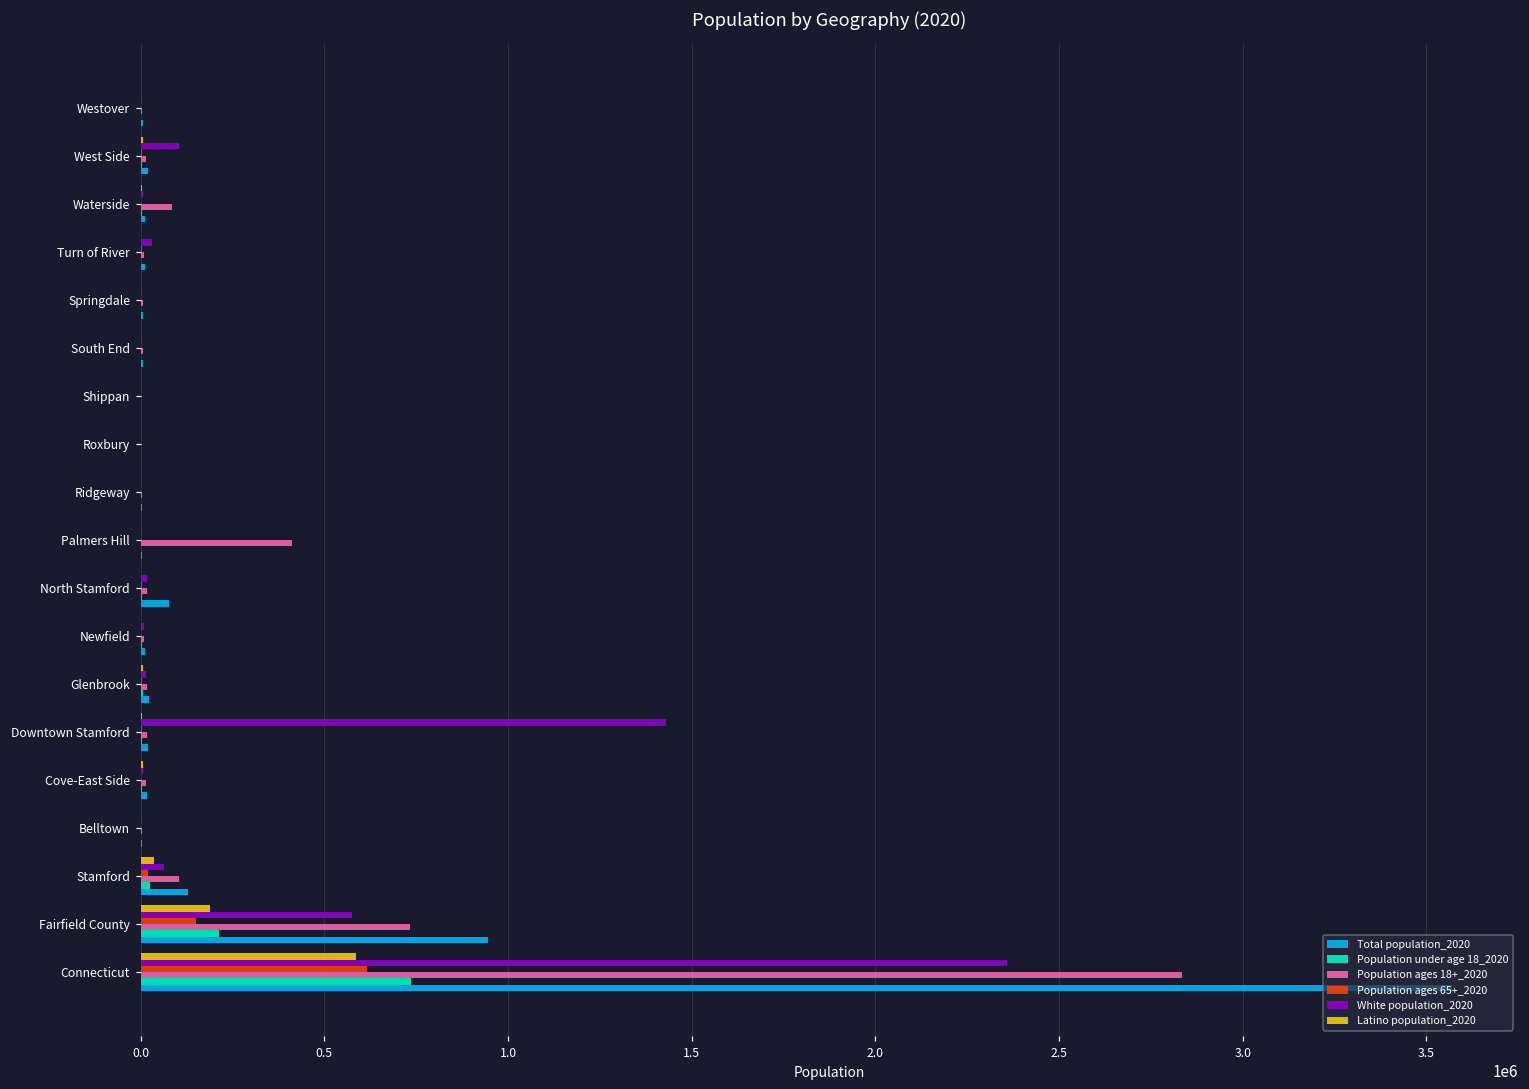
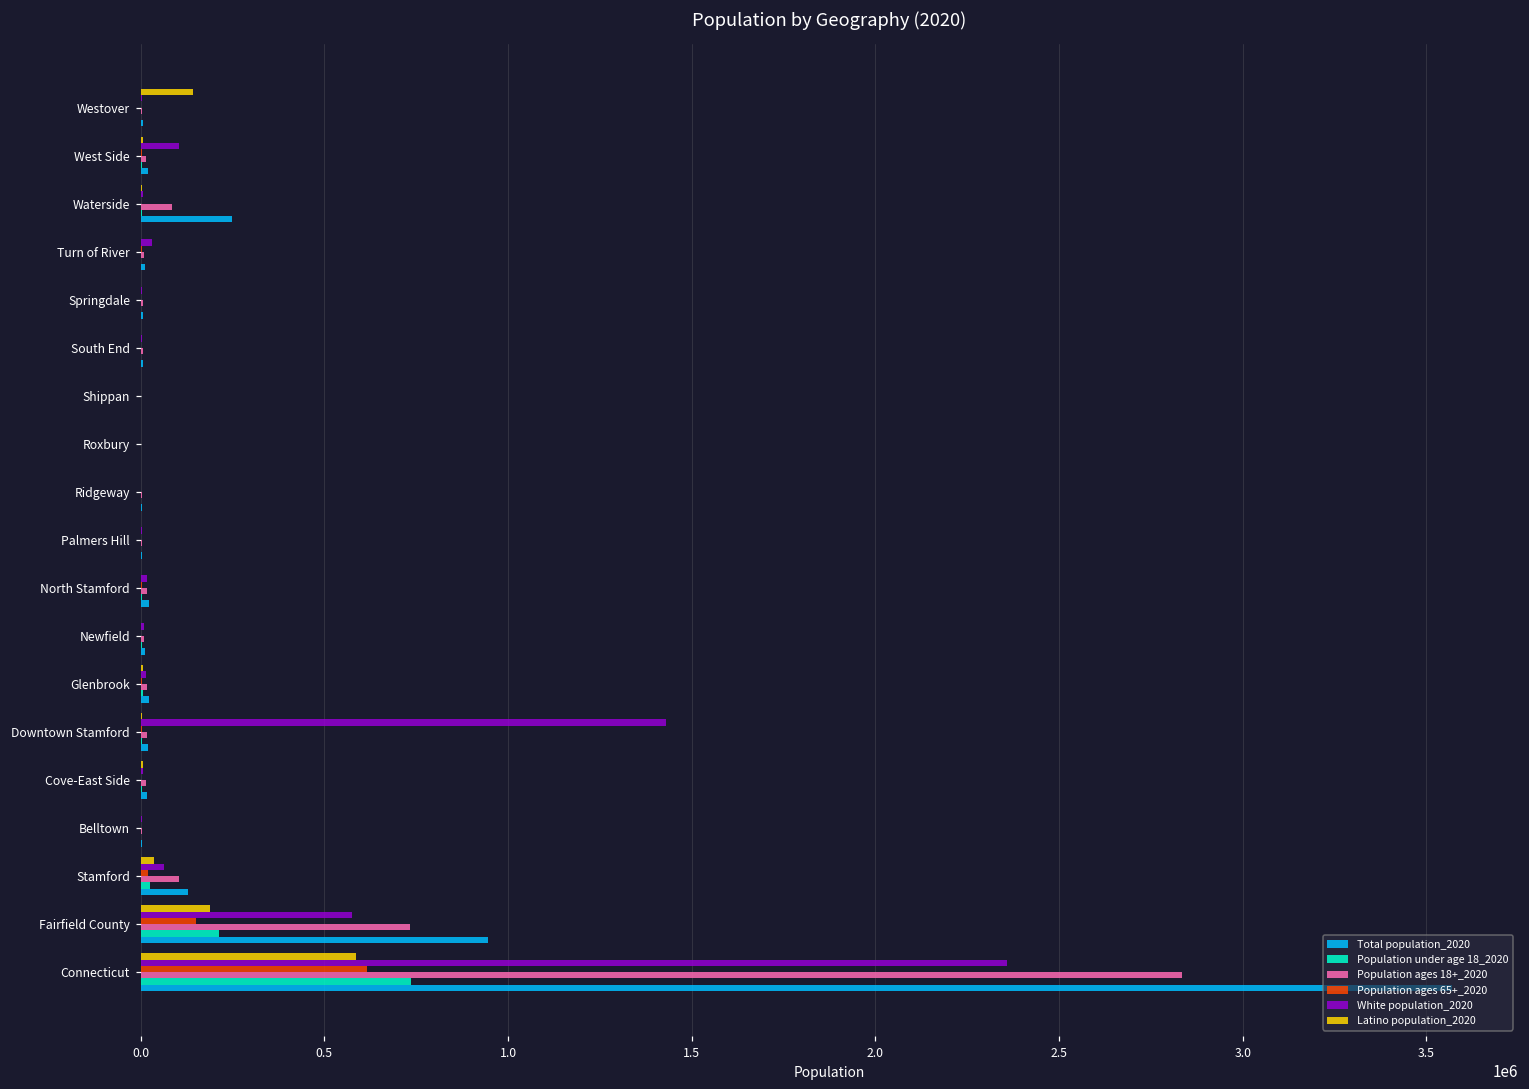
Latino population_2020, Westover: 0 -> 140000
Total population_2020, Waterside: 10000 -> 250000
Population ages 18+_2020, Palmers Hill: 410000 -> 0
Total population_2020, North Stamford: 80000 -> 20000
